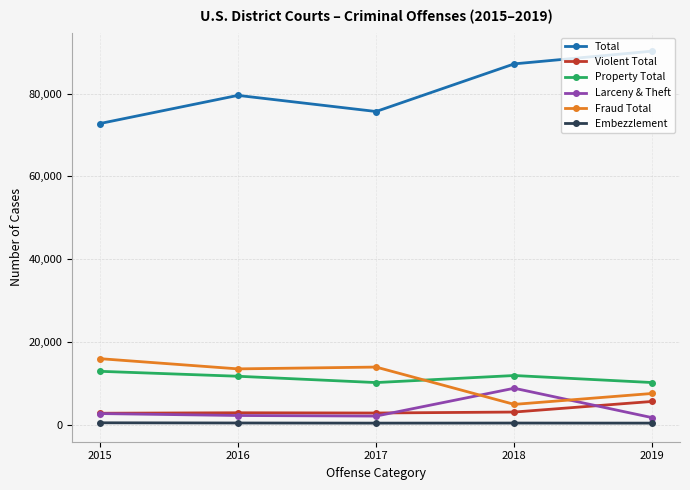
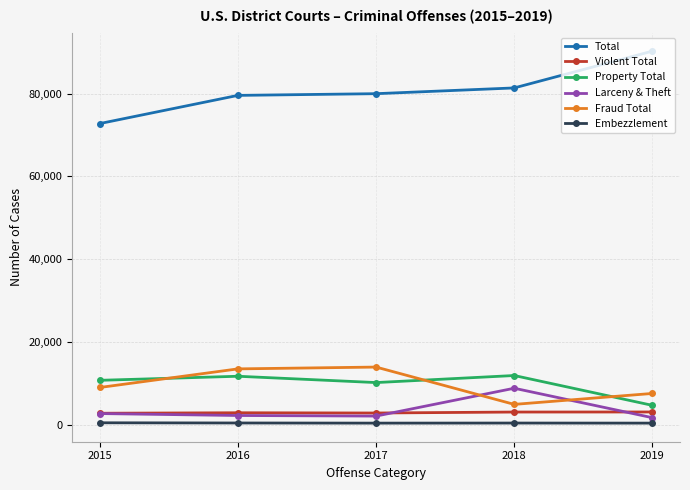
Property Total, 2015: 13,000 -> 11,000
Fraud Total, 2015: 16,000 -> 9,000
Total, 2017: 76,000 -> 80,000
Total, 2018: 87,000 -> 81,000
Violent Total, 2019: 6,000 -> 3,000
Property Total, 2019: 10,000 -> 5,000
